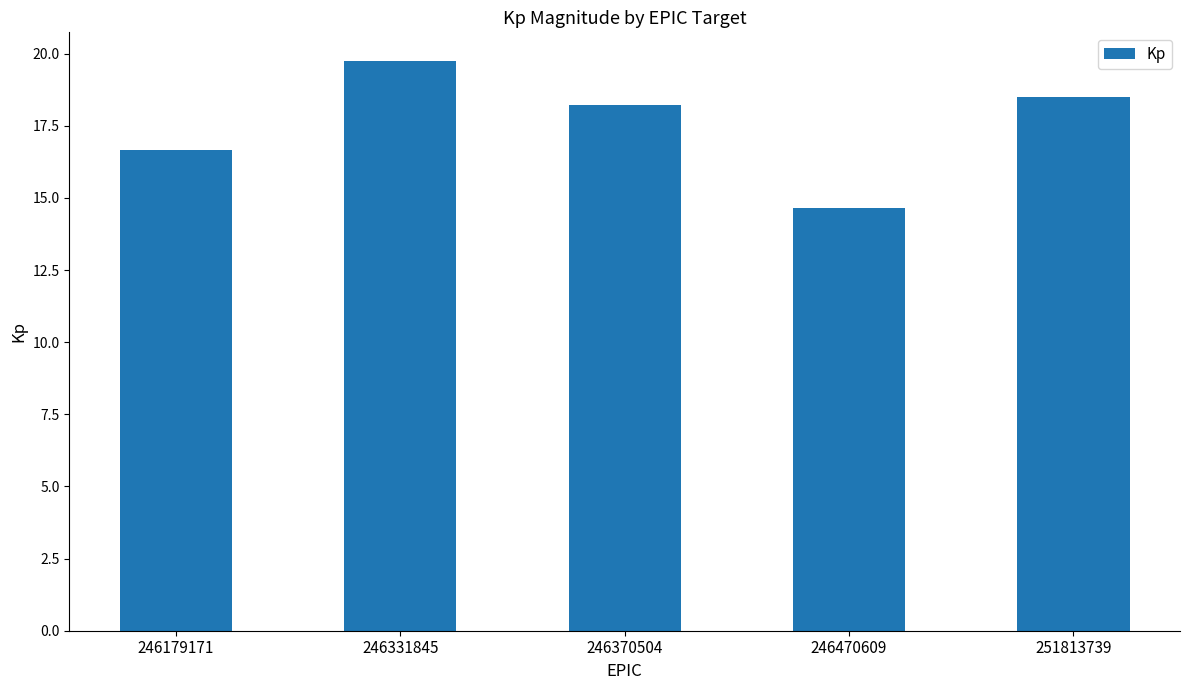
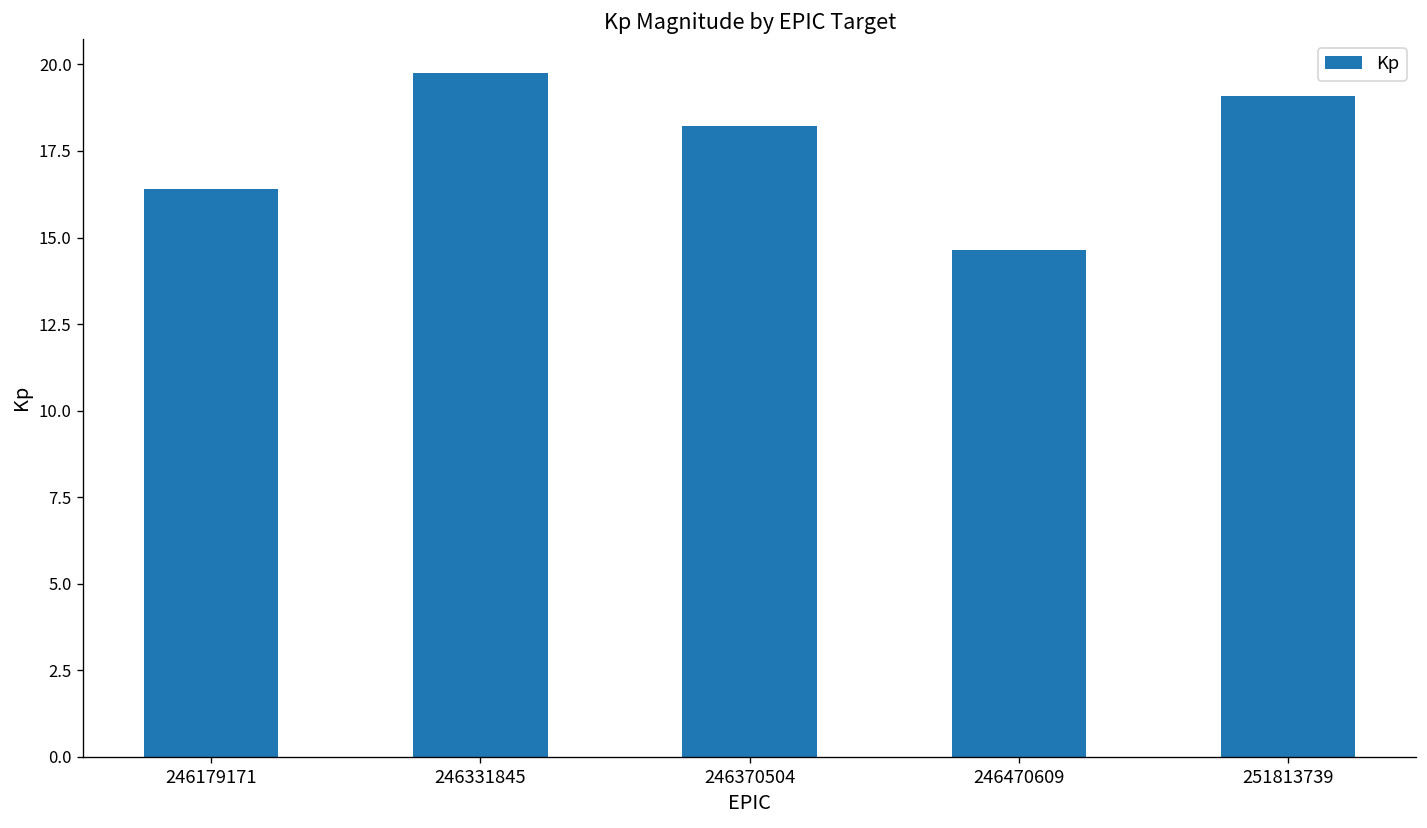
246179171: 16.7 -> 16.4
251813739: 18.5 -> 19.1
